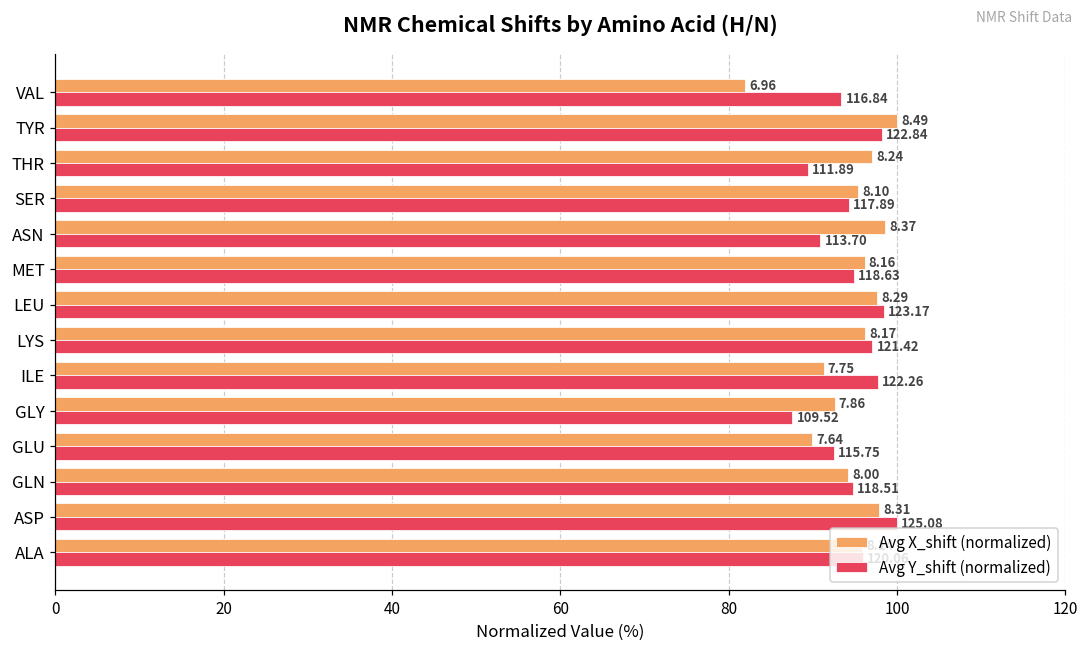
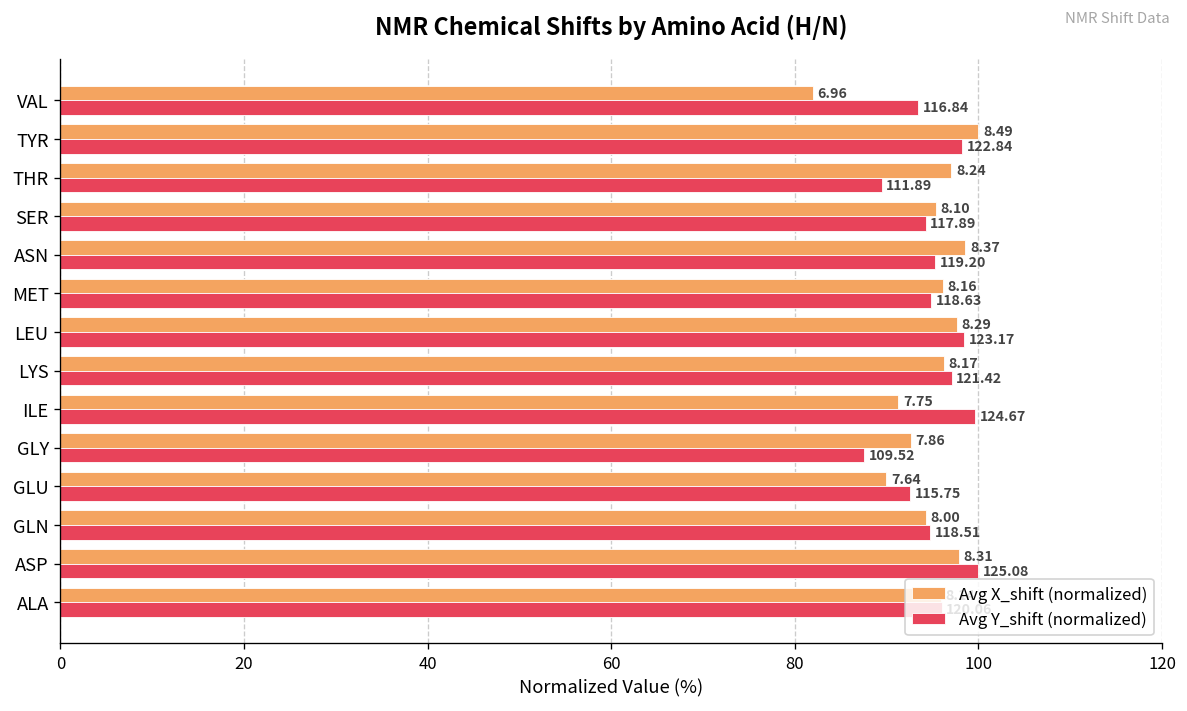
Avg Y_shift (normalized), ASN: 113.70 -> 119.20
Avg Y_shift (normalized), ILE: 122.26 -> 124.67
